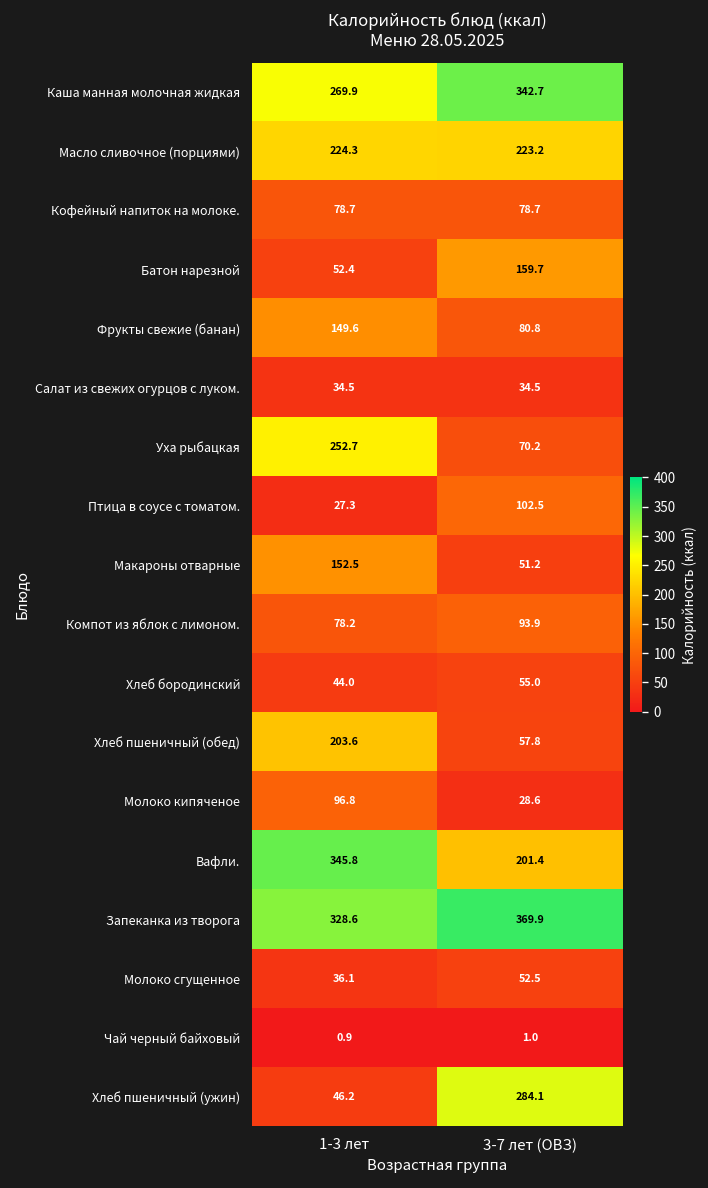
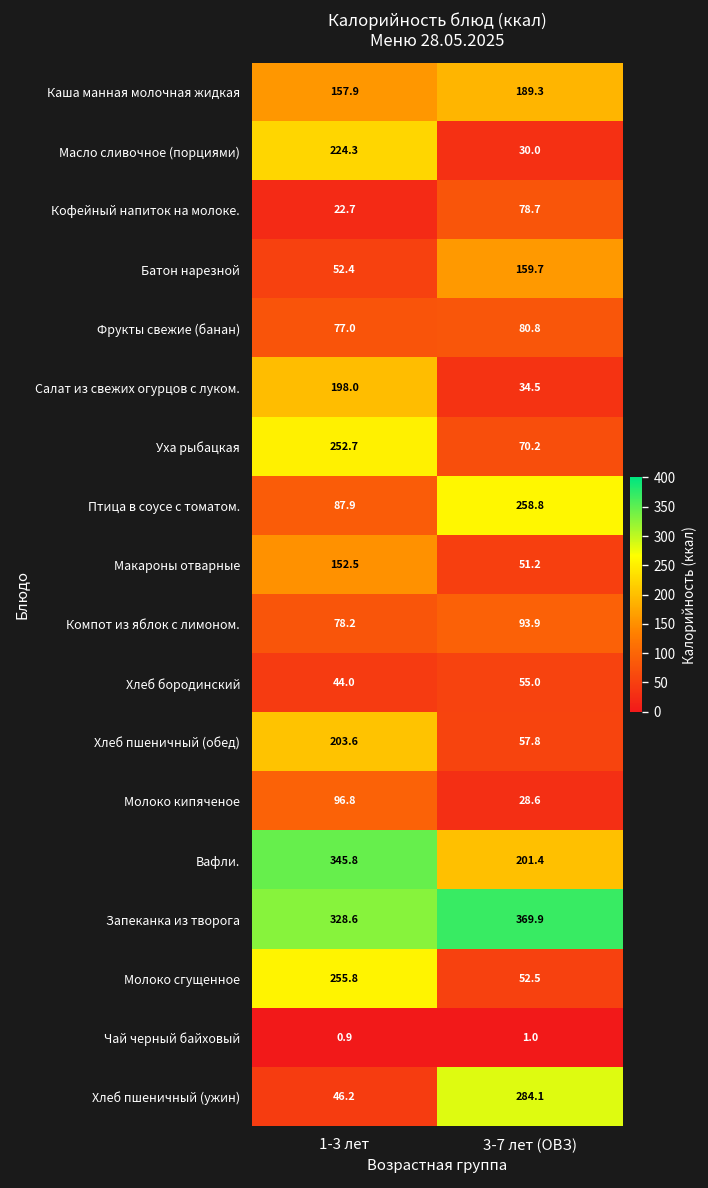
Каша манная молочная жидкая, 1-3 лет: 269.9 -> 157.9
Каша манная молочная жидкая, 3-7 лет (ОВЗ): 342.7 -> 189.3
Масло сливочное (порциями), 3-7 лет (ОВЗ): 223.2 -> 30.0
Кофейный напиток на молоке., 1-3 лет: 78.7 -> 22.7
Фрукты свежие (банан), 1-3 лет: 149.6 -> 77.0
Салат из свежих огурцов с луком., 1-3 лет: 34.5 -> 198.0
Птица в соусе с томатом., 1-3 лет: 27.3 -> 87.9
Птица в соусе с томатом., 3-7 лет (ОВЗ): 102.5 -> 258.8
Молоко сгущенное, 1-3 лет: 36.1 -> 255.8
